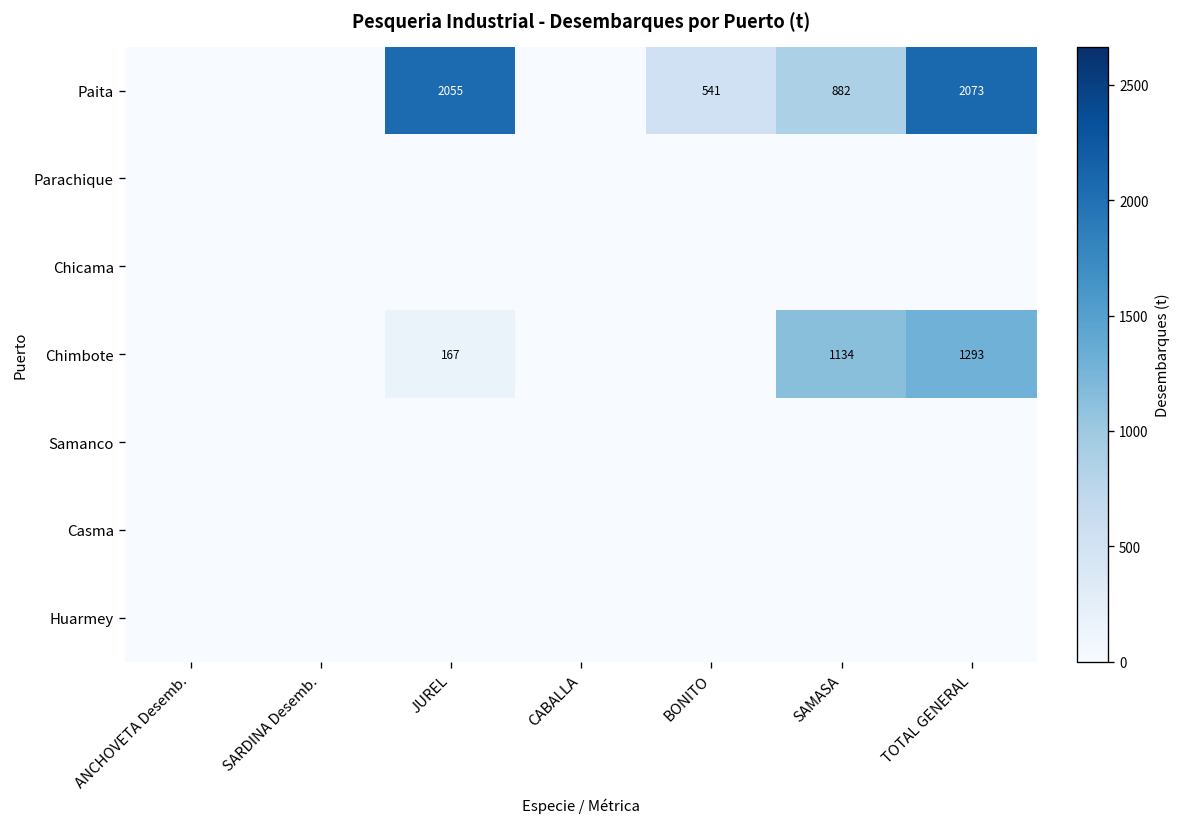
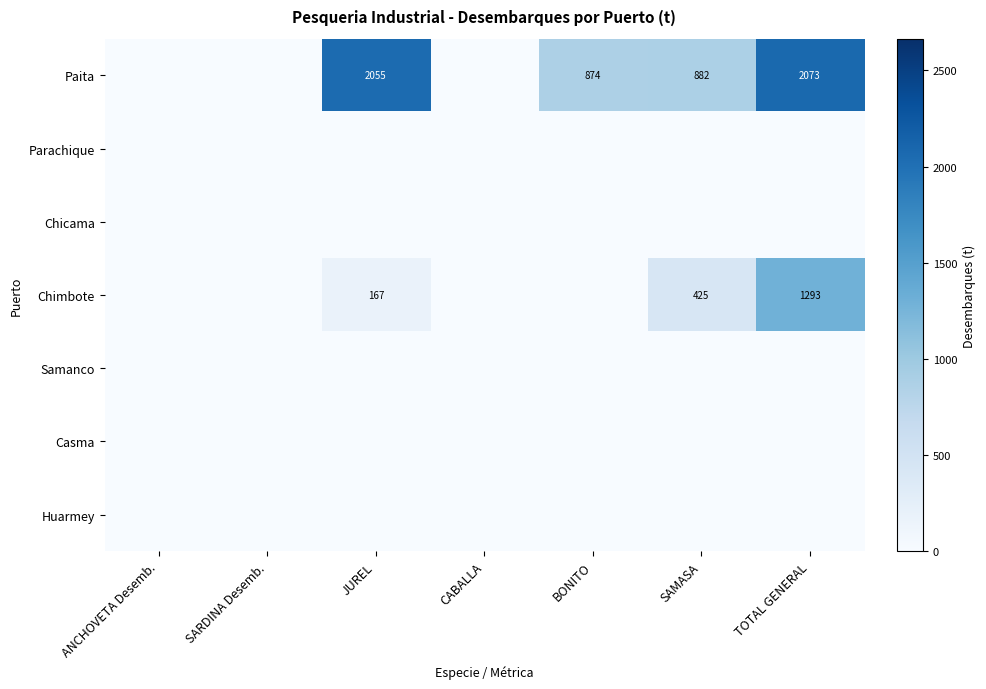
Paita, BONITO: 541 -> 874
Chimbote, SAMASA: 1134 -> 425
